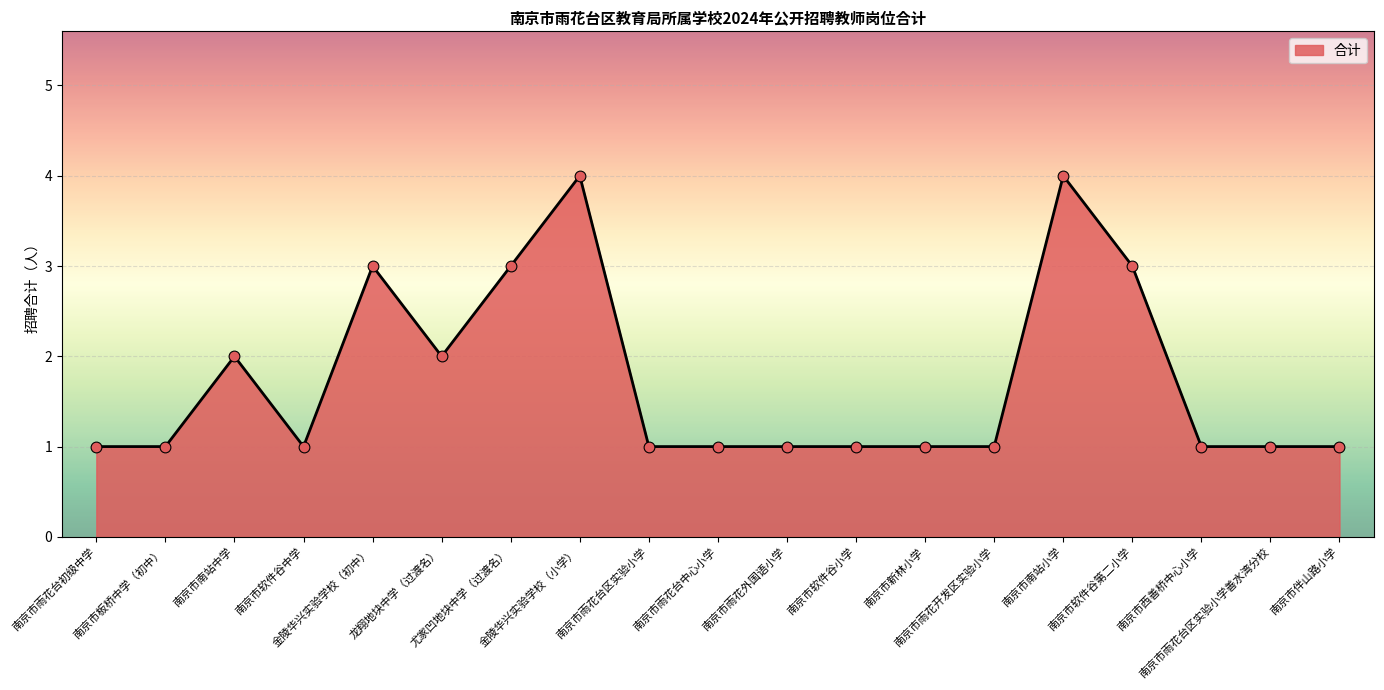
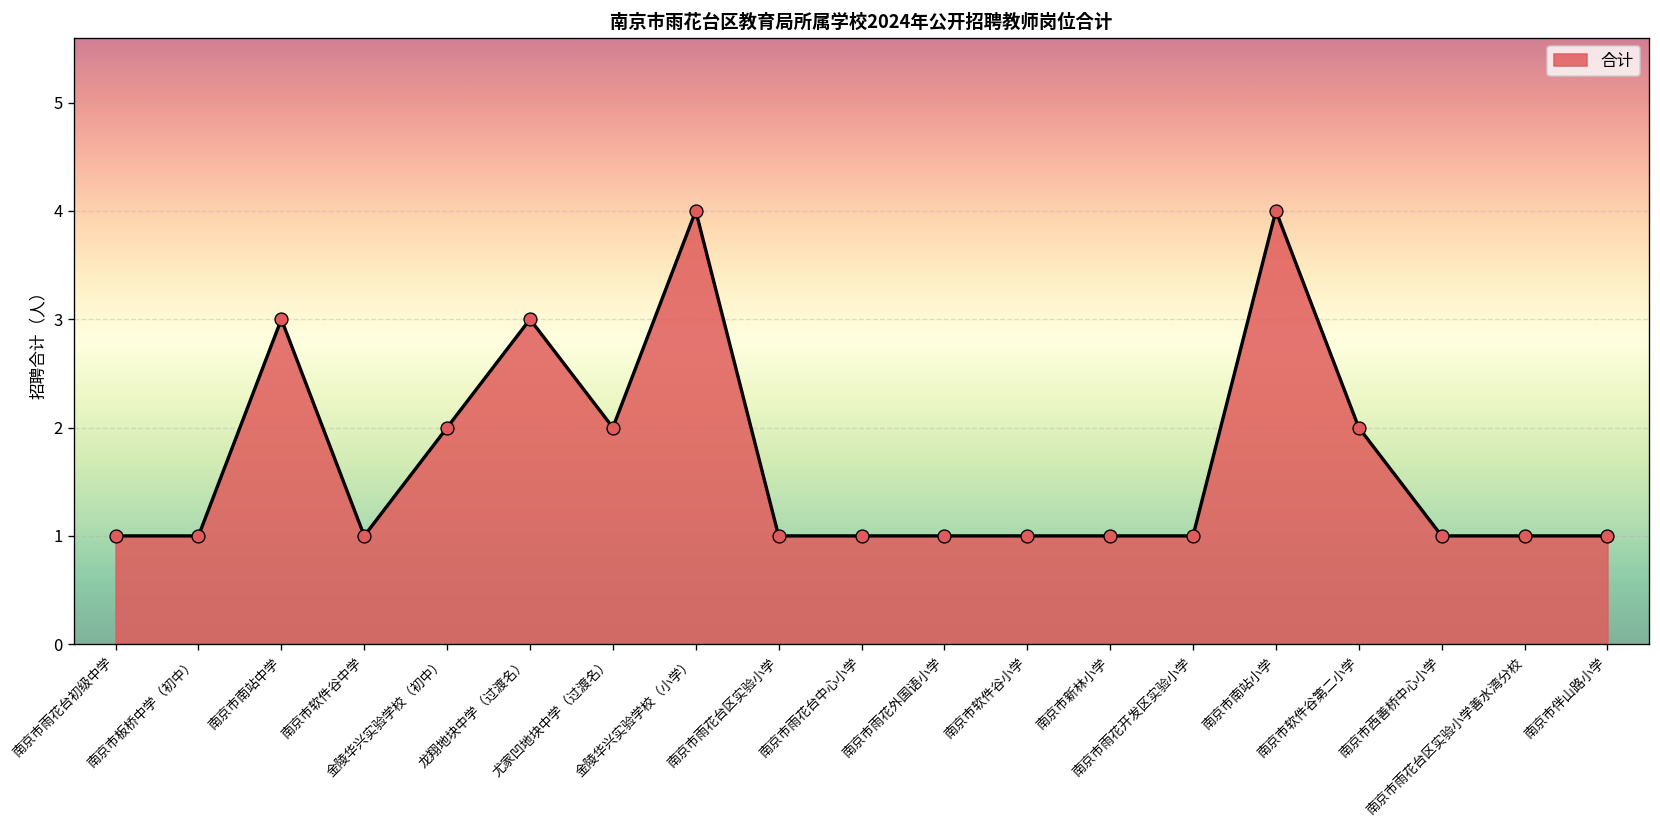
南京市南站中学: 2 -> 3
金陵华兴实验学校（初中）: 3 -> 2
龙翔地块中学（过渡名）: 2 -> 3
尤家凹地块中学（过渡名）: 3 -> 2
南京市软件谷第二小学: 3 -> 2
